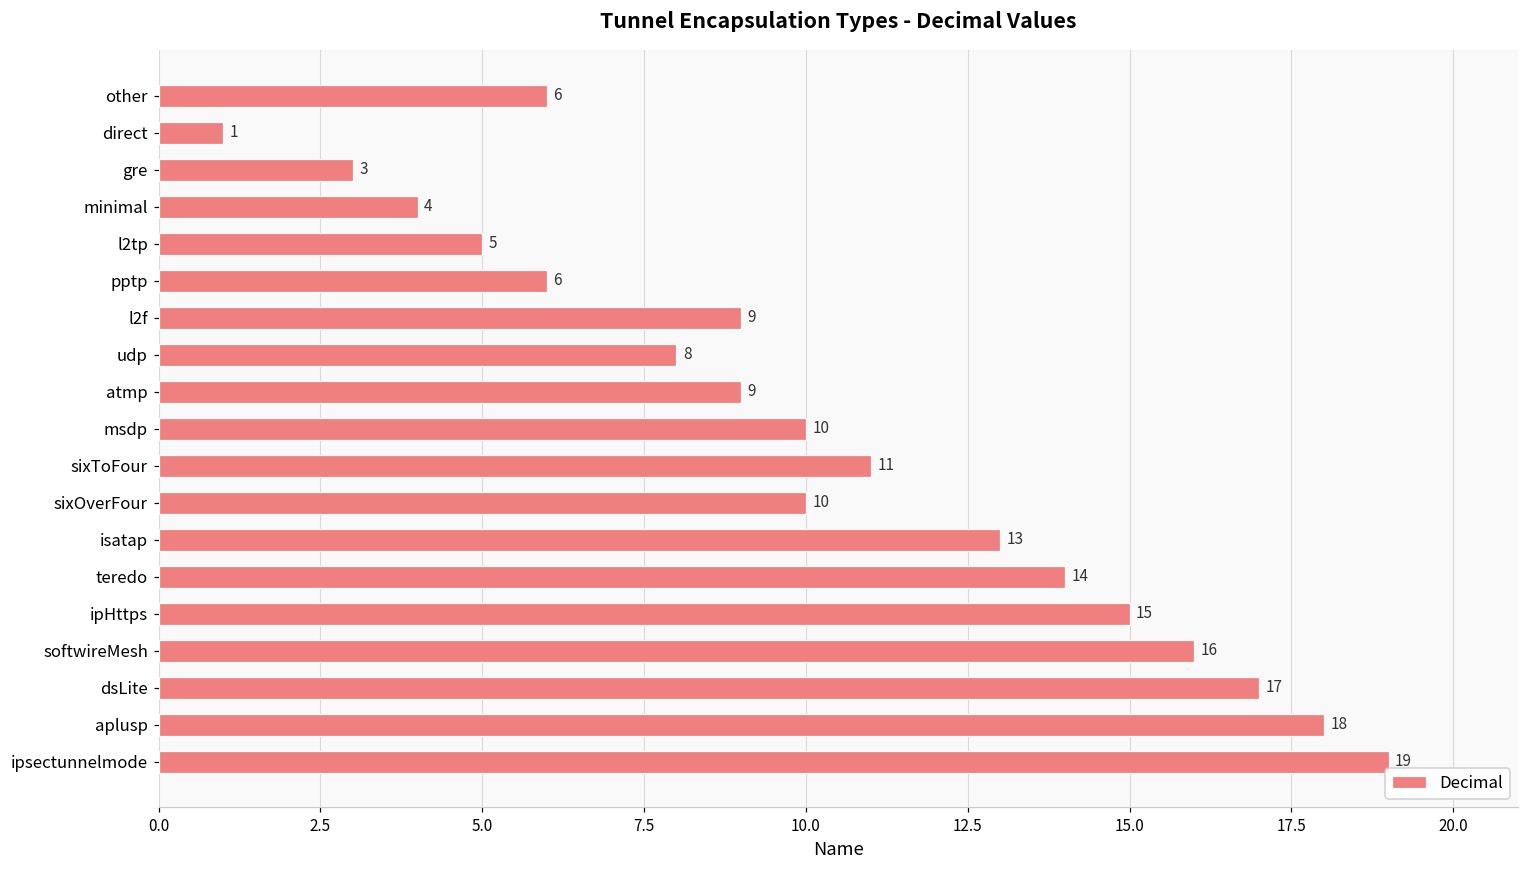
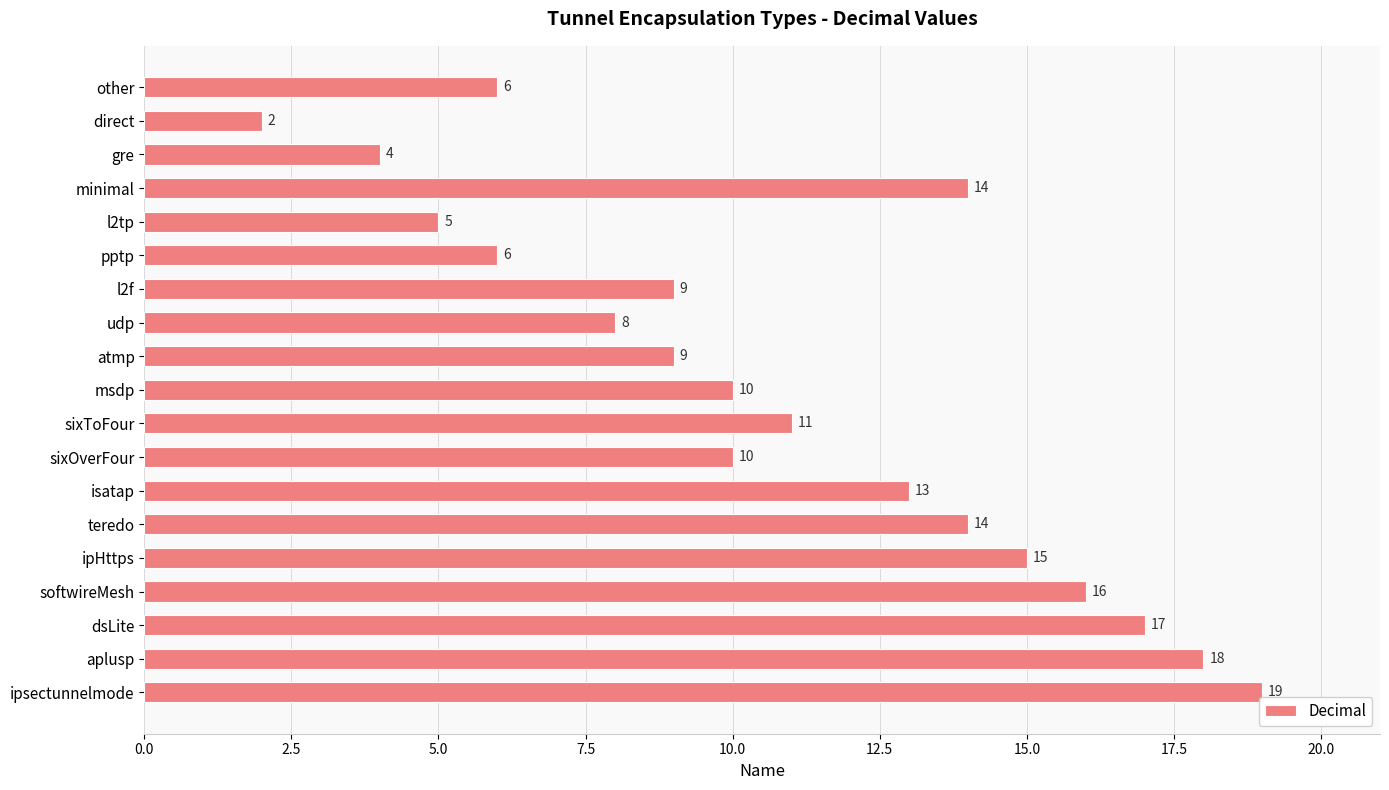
direct: 1 -> 2
gre: 3 -> 4
minimal: 4 -> 14
